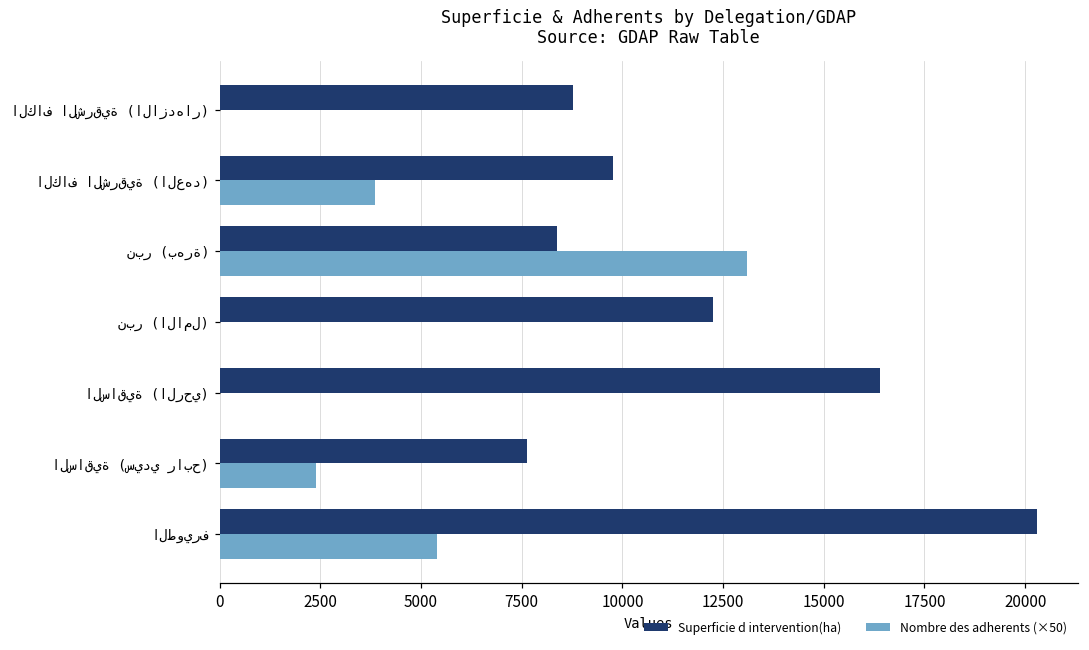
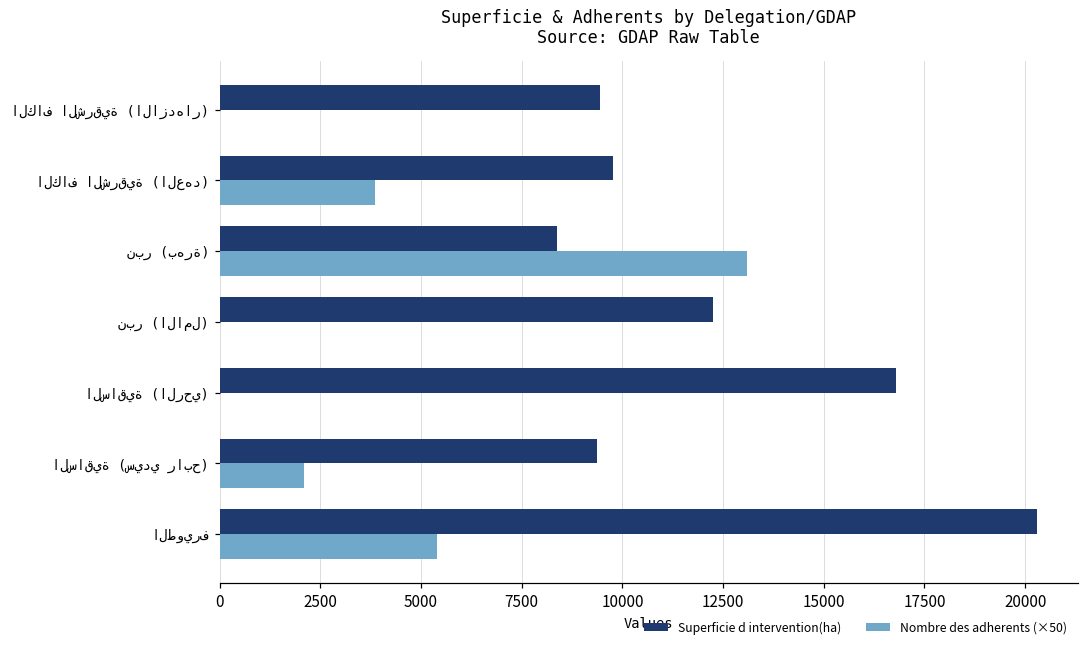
Superficie d intervention(ha), الكاف الشرقية (الازدهار): 8800 -> 9500
Superficie d intervention(ha), الساقية (الرحي): 16400 -> 16800
Superficie d intervention(ha), الساقية (سيدي رابح): 7600 -> 9400
Nombre des adherents (×50), الساقية (سيدي رابح): 2400 -> 2100
